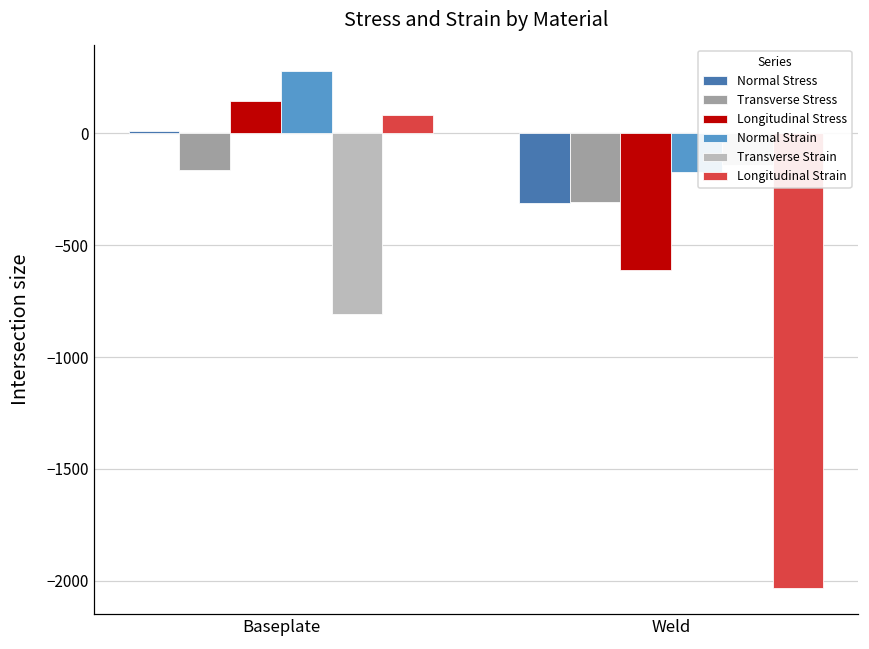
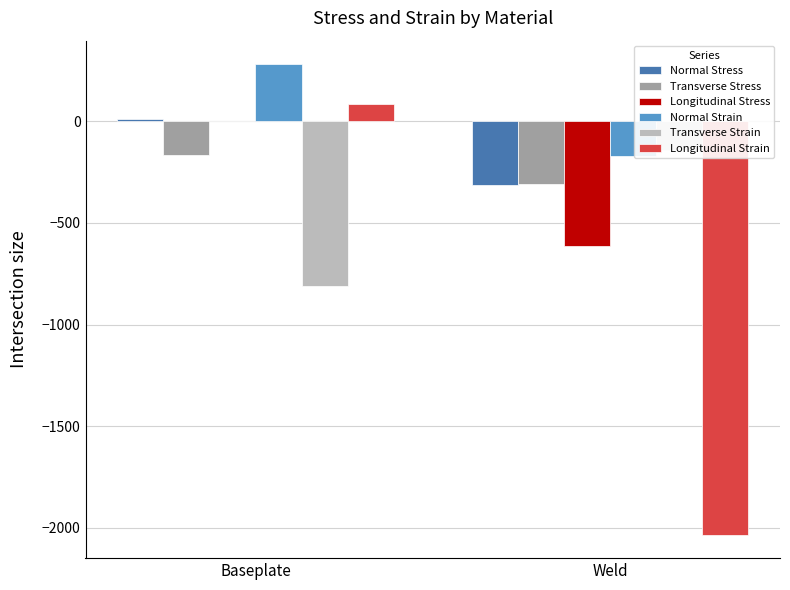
Longitudinal Stress, Baseplate: 140 -> 0
